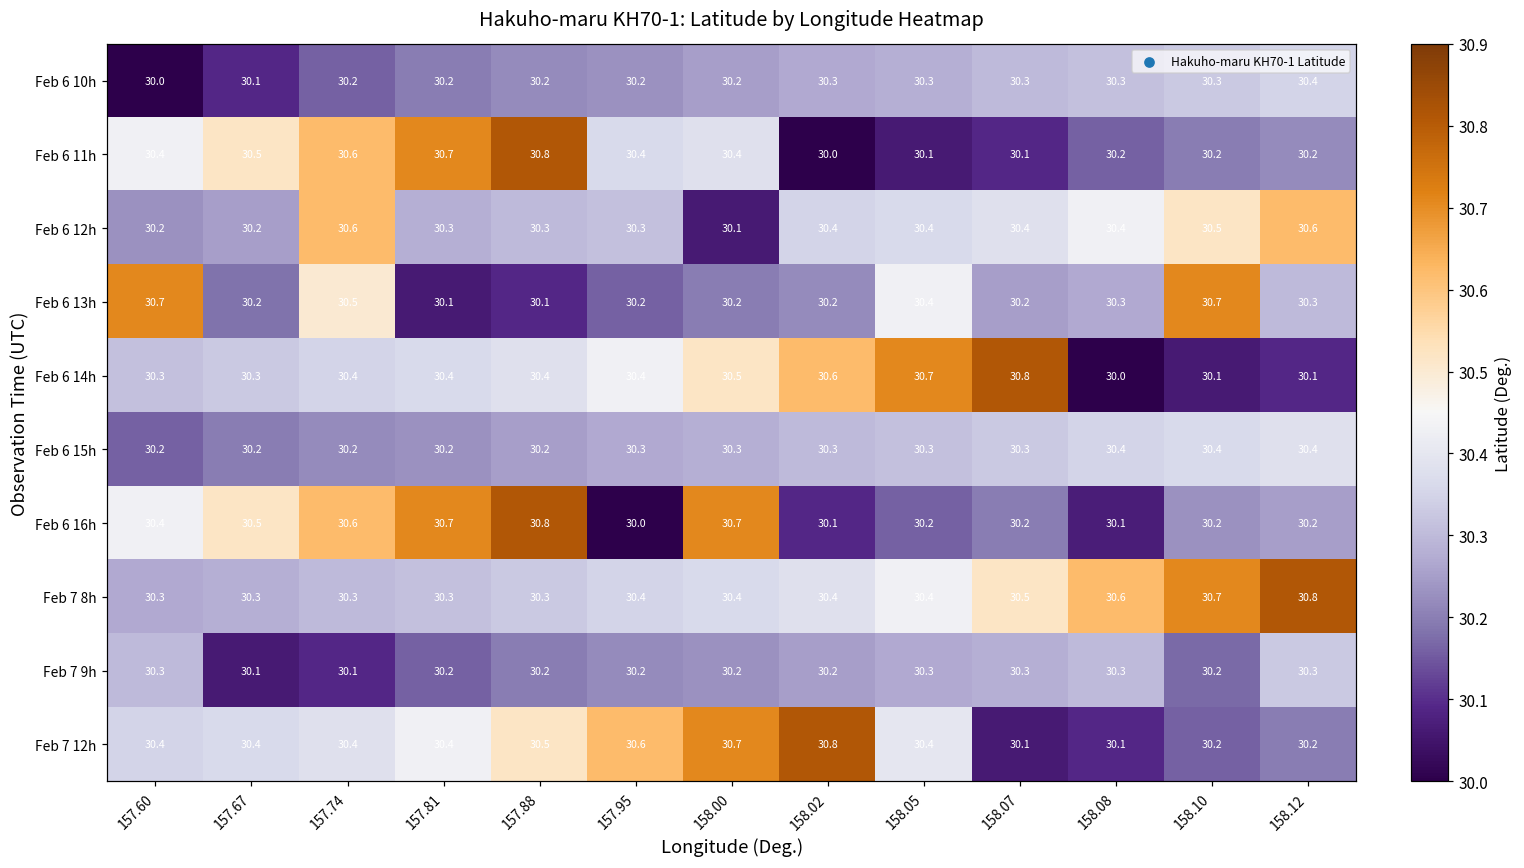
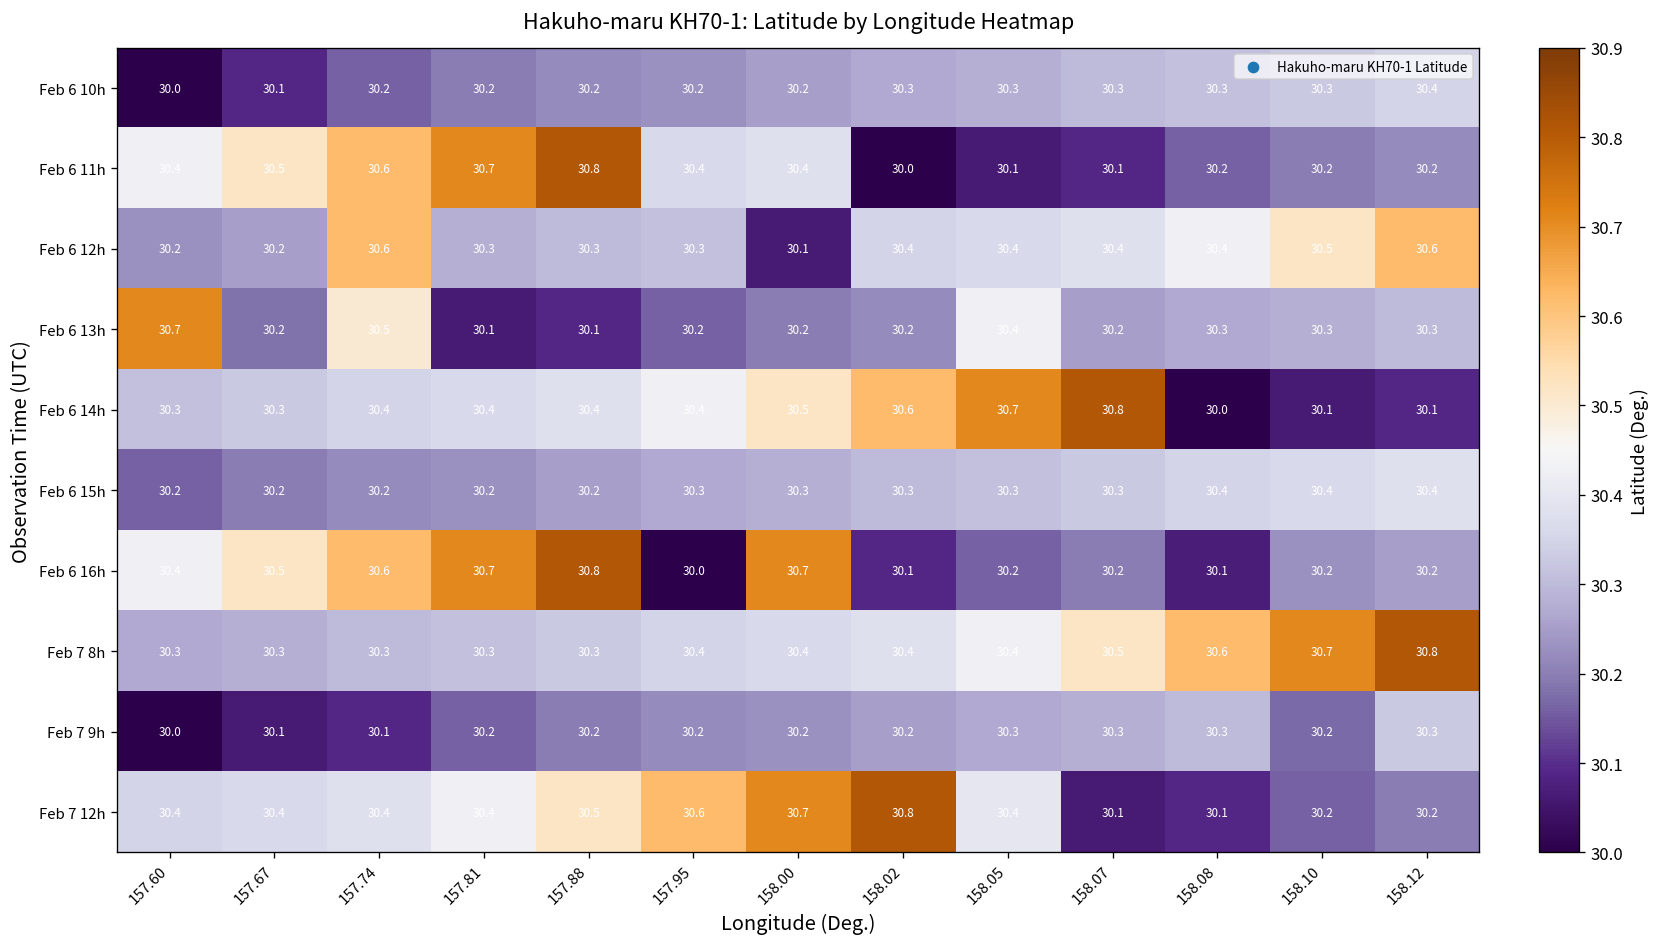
Feb 6 13h, 158.10: 30.7 -> 30.3
Feb 7 9h, 157.60: 30.3 -> 30.0
